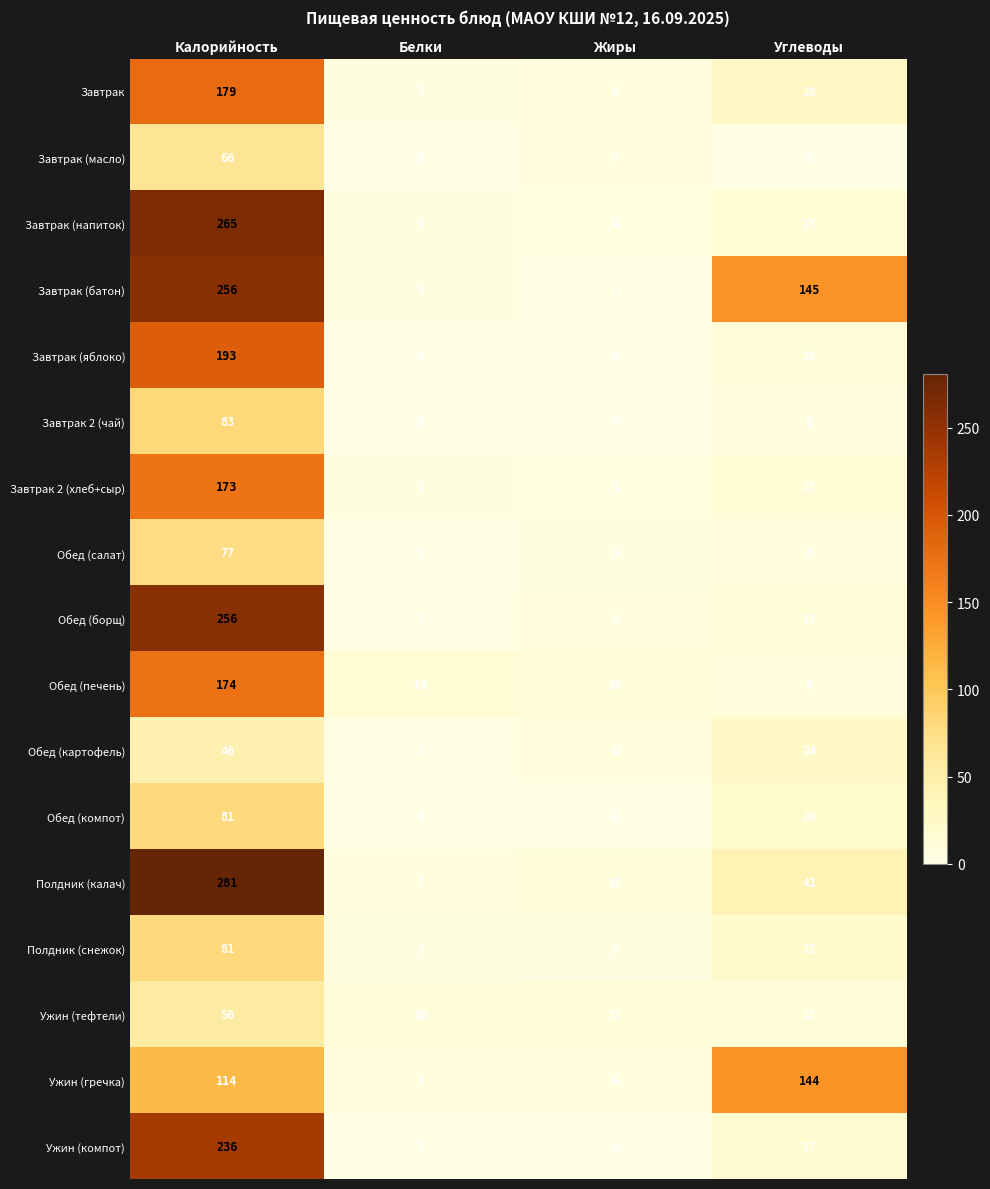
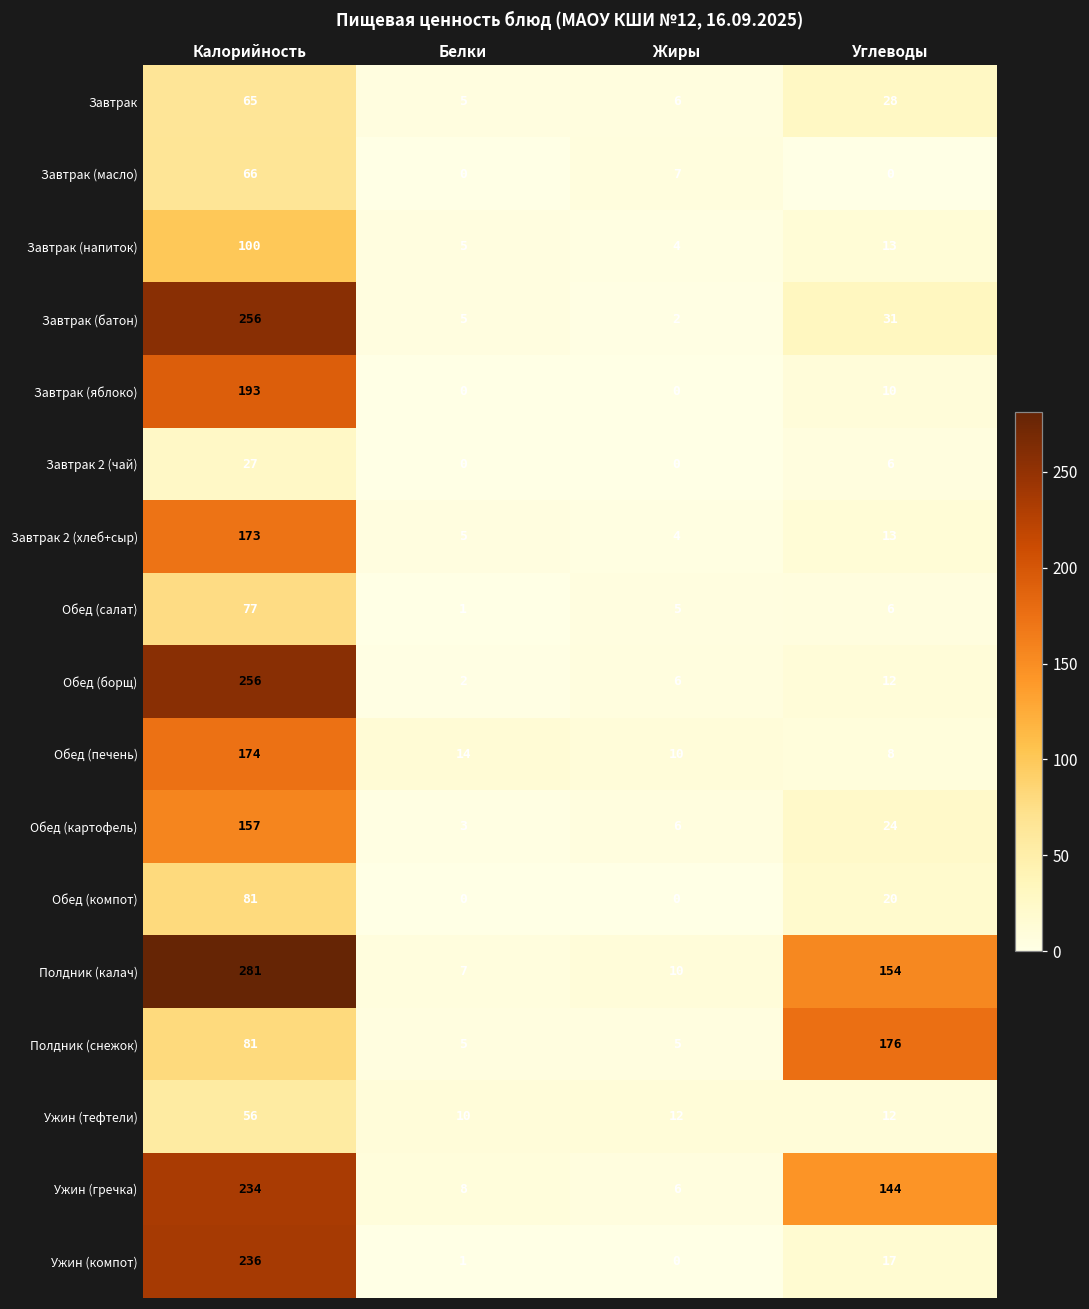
Завтрак, Калорийность: 179 -> 65
Завтрак (напиток), Калорийность: 265 -> 100
Завтрак (батон), Углеводы: 145 -> 31
Завтрак 2 (чай), Калорийность: 83 -> 27
Обед (картофель), Калорийность: 46 -> 157
Полдник (калач), Углеводы: 41 -> 154
Полдник (снежок), Углеводы: 22 -> 176
Ужин (гречка), Калорийность: 114 -> 234
